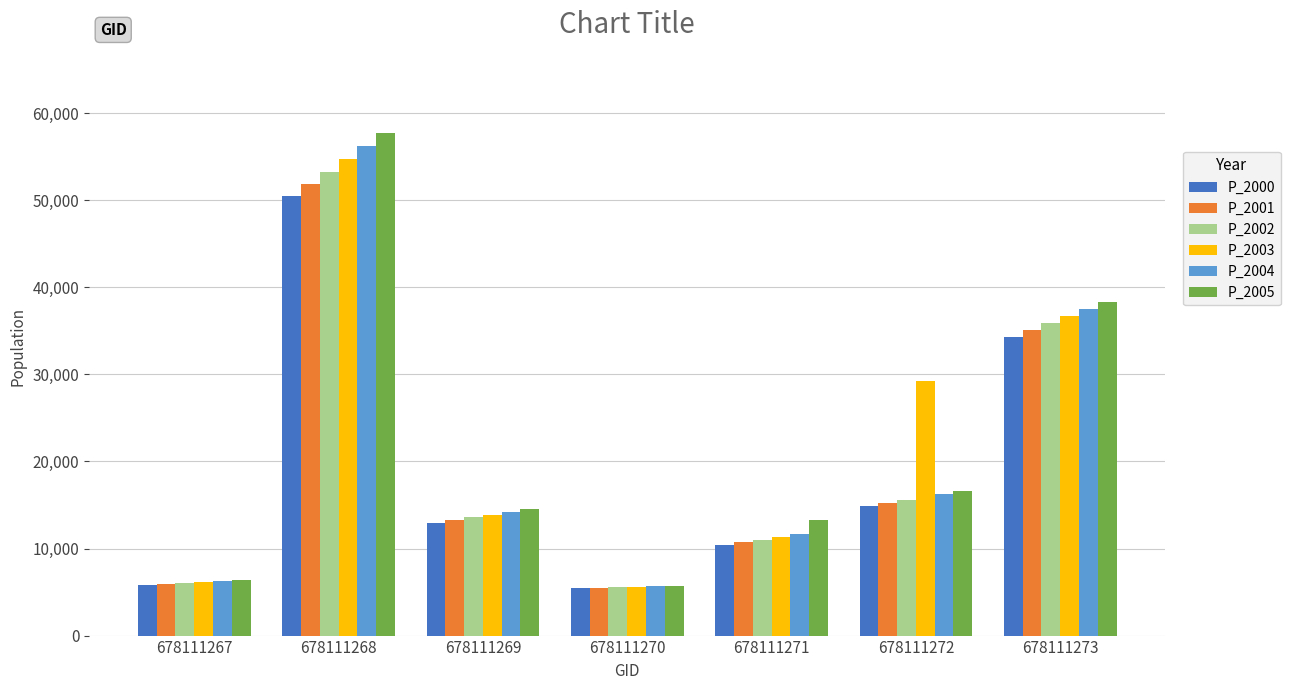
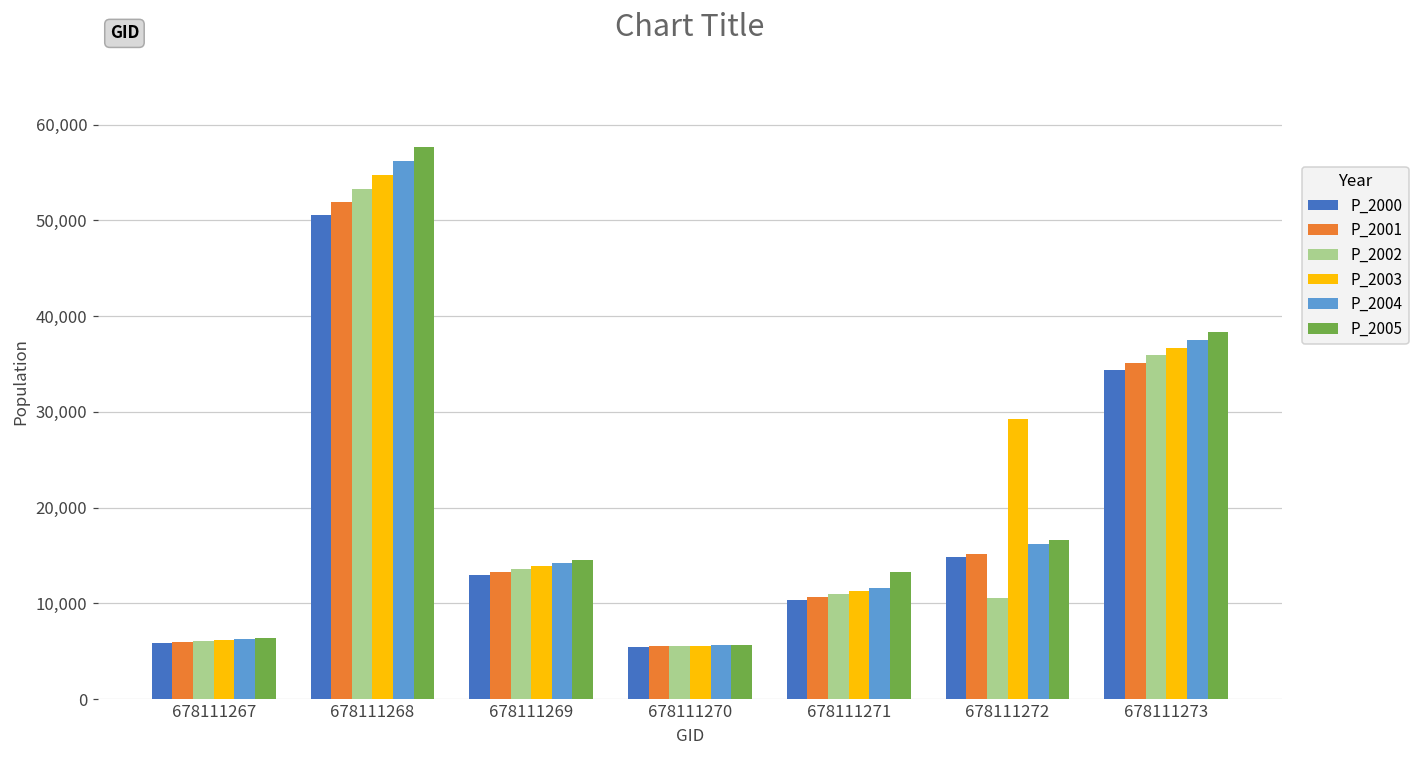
P_2002, 678111272: 16,000 -> 11,000
